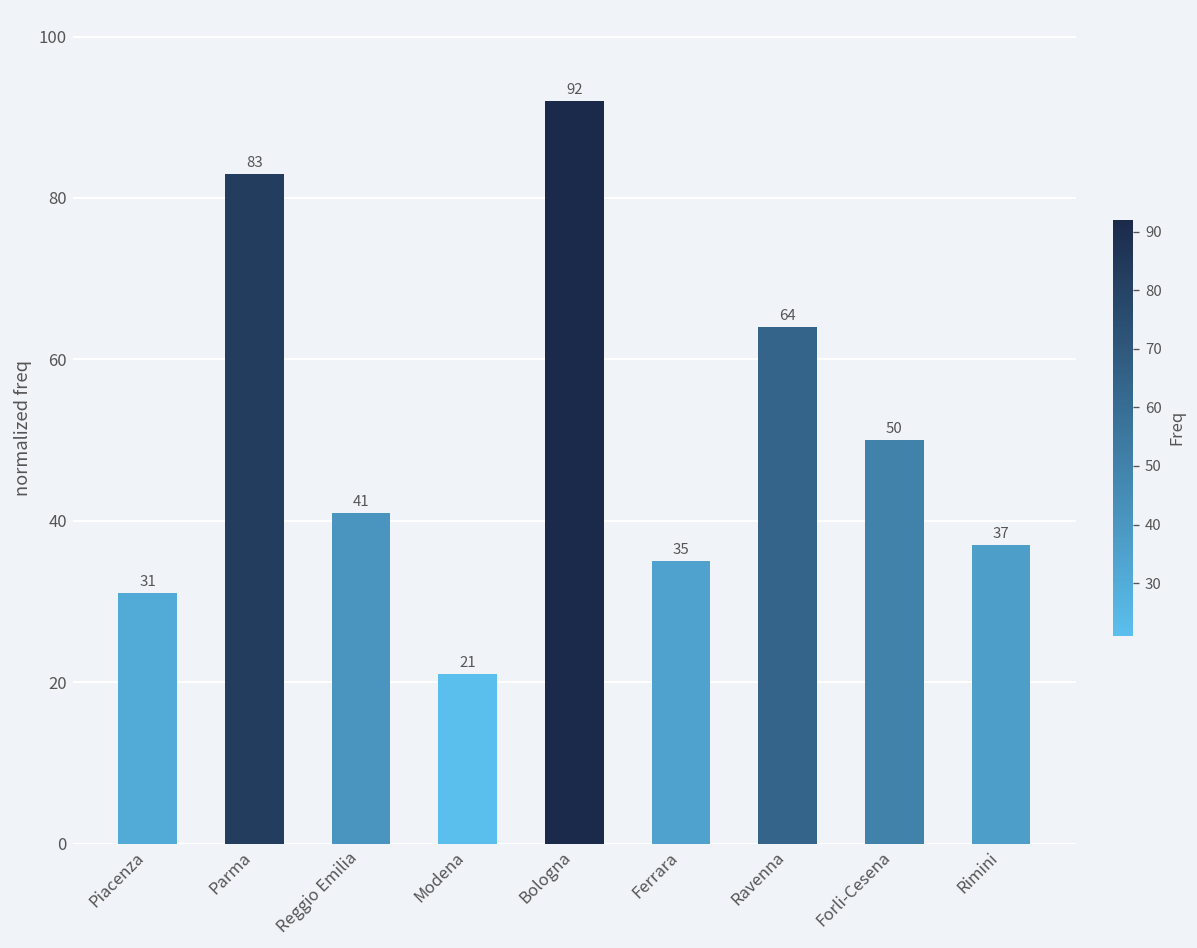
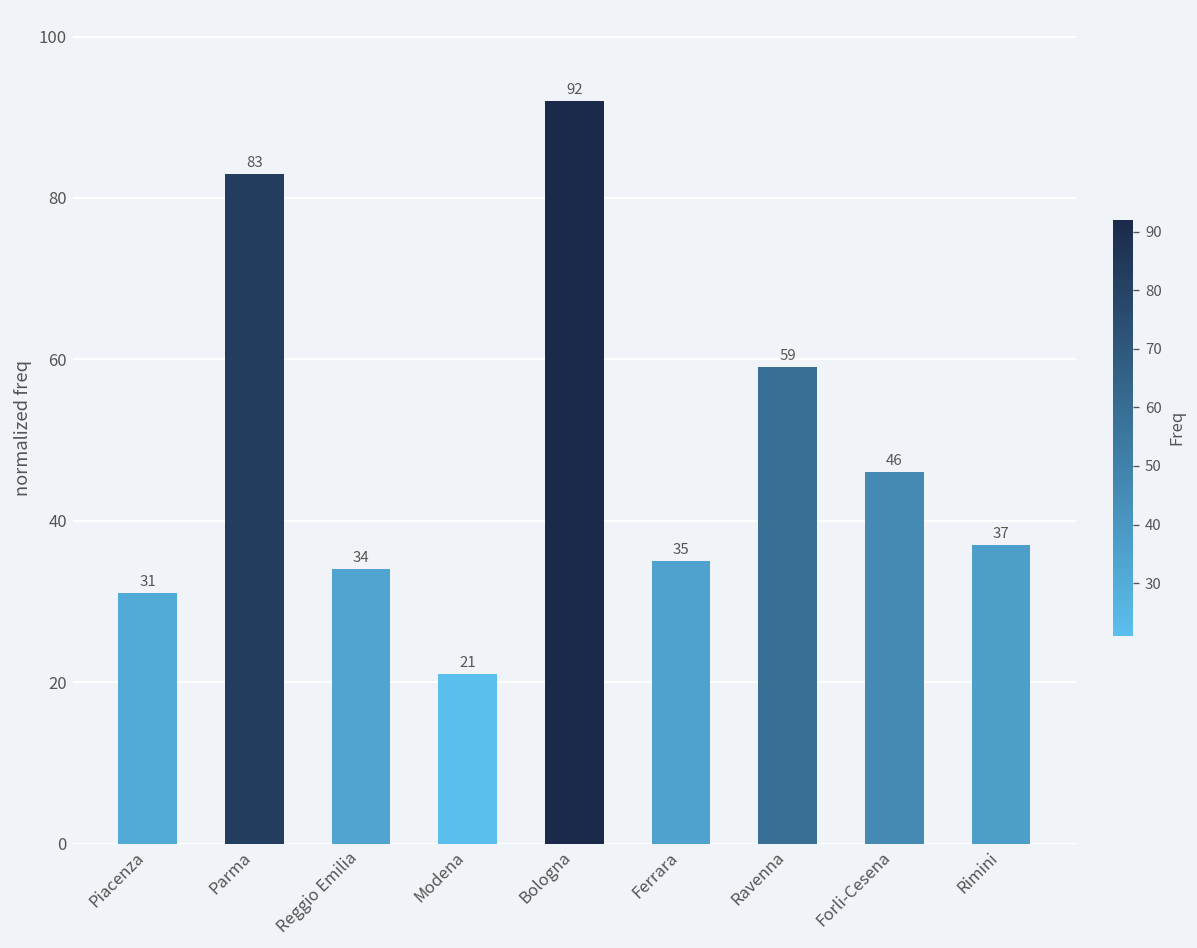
Reggio Emilia: 41 -> 34
Ravenna: 64 -> 59
Forli-Cesena: 50 -> 46
